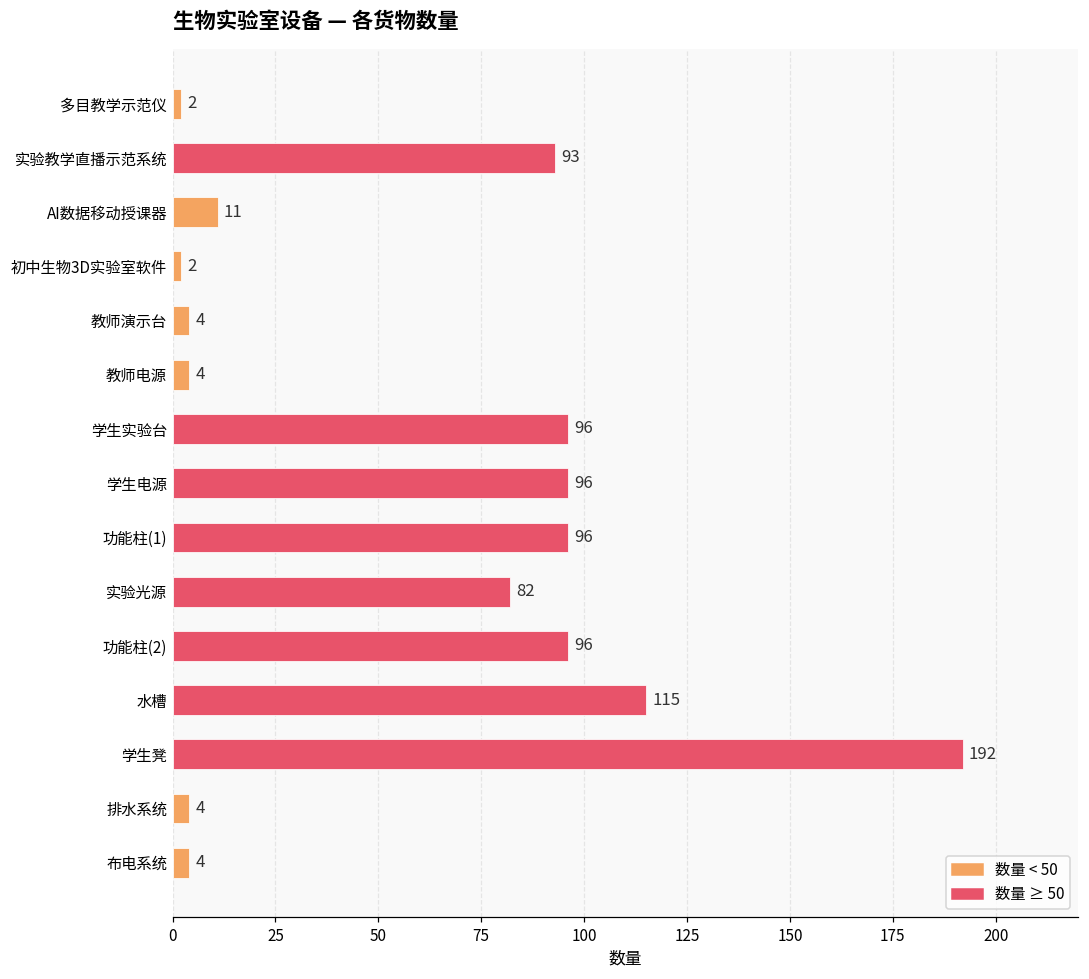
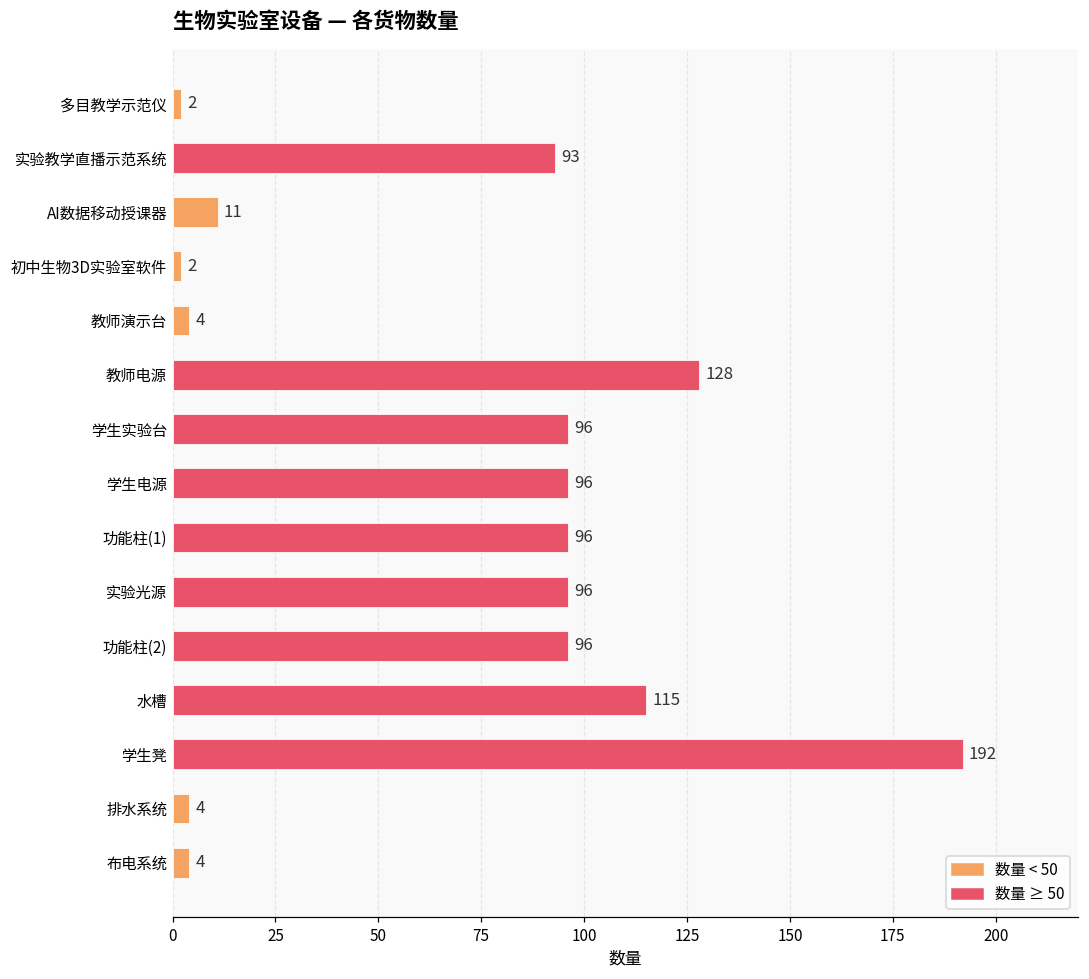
教师电源: 4 -> 128
实验光源: 82 -> 96
